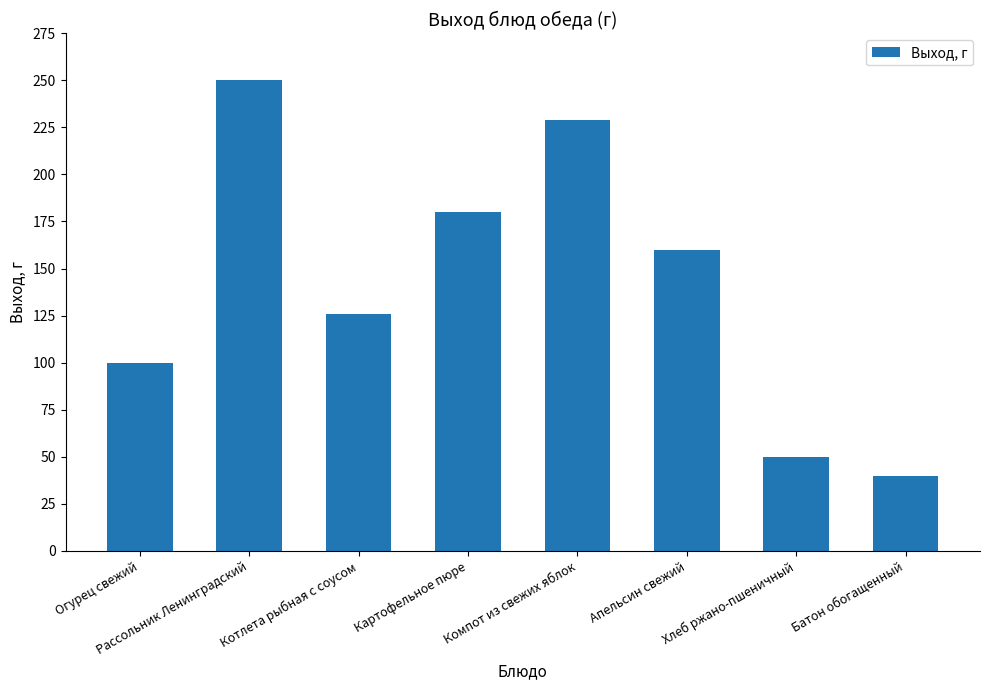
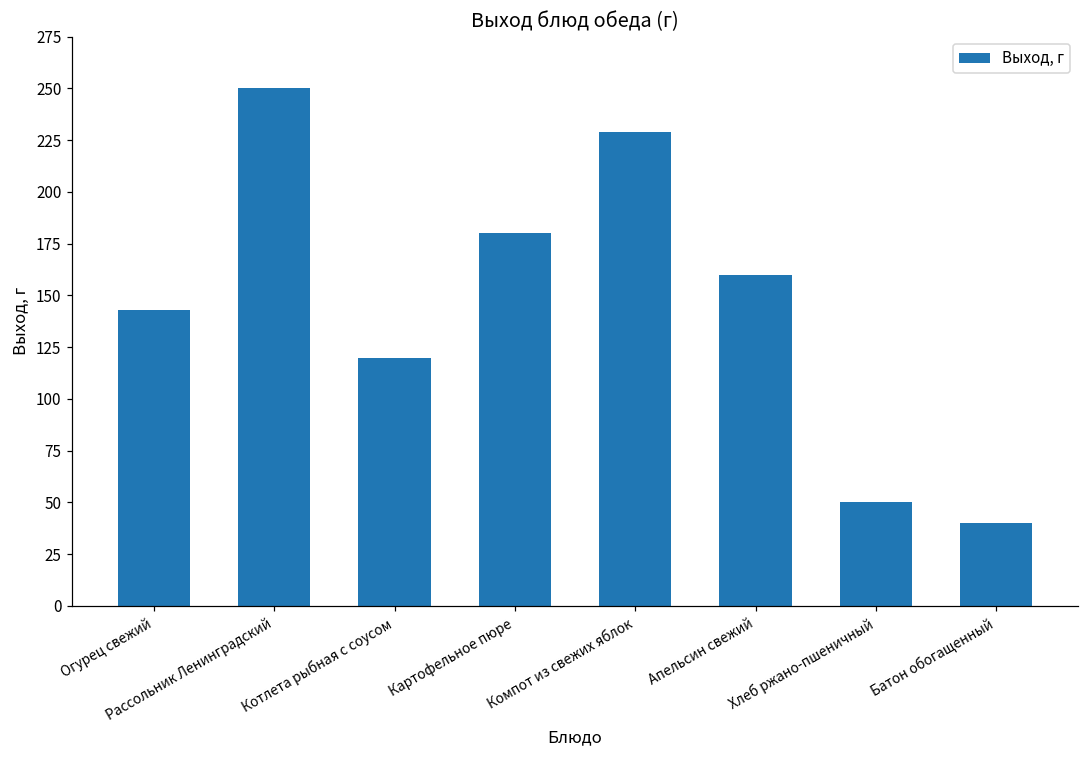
Огурец свежий: 100 -> 143
Котлета рыбная с соусом: 126 -> 120
